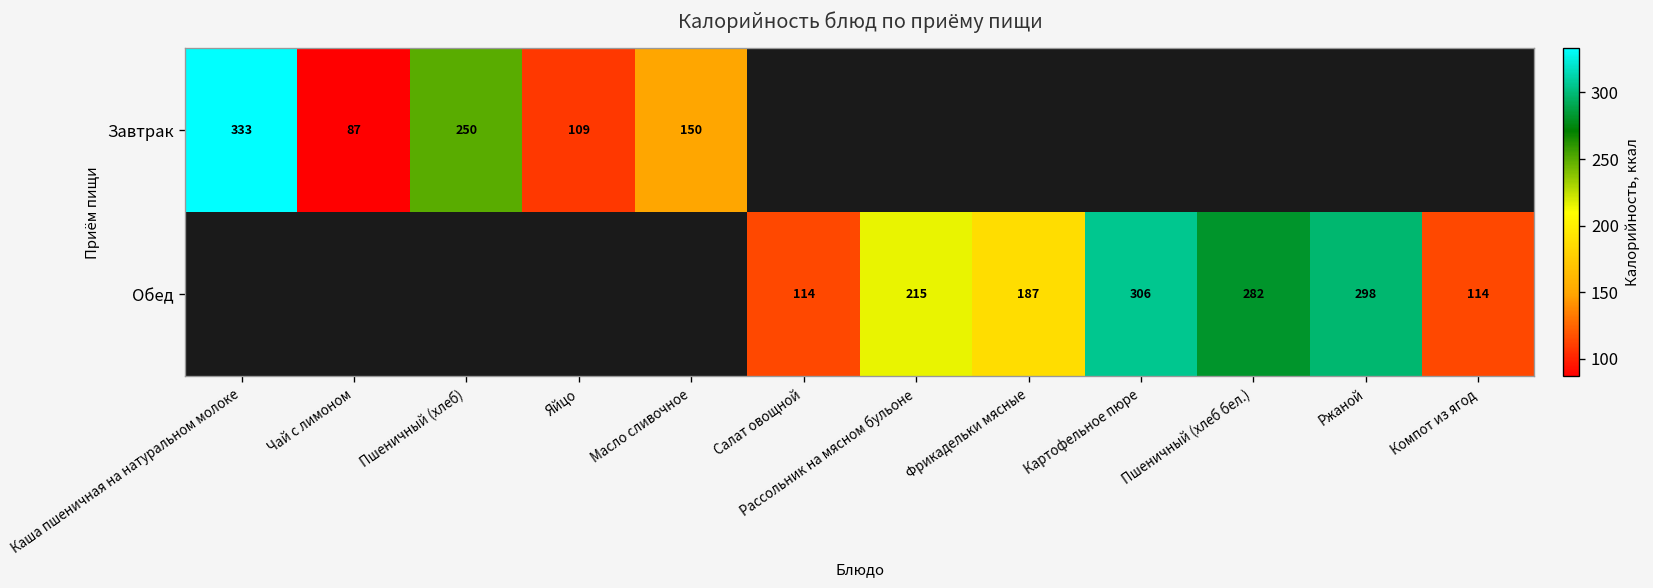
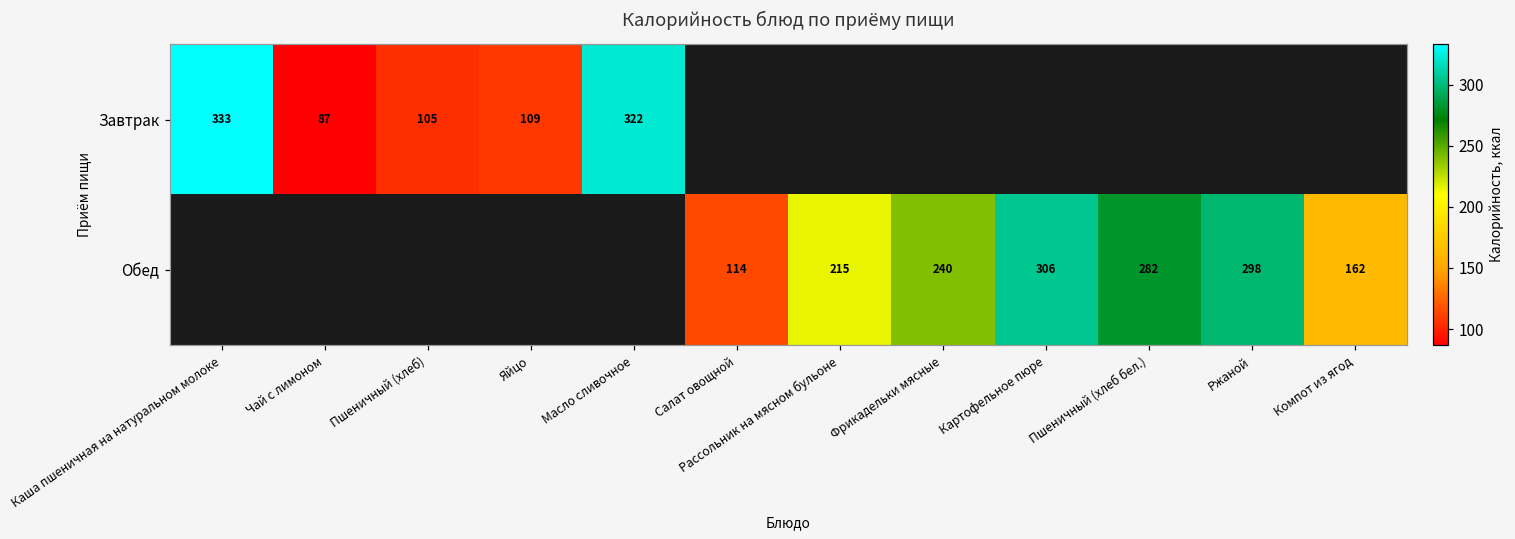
Завтрак, Пшеничный (хлеб): 250 -> 105
Завтрак, Масло сливочное: 150 -> 322
Обед, Фрикадельки мясные: 187 -> 240
Обед, Компот из ягод: 114 -> 162
